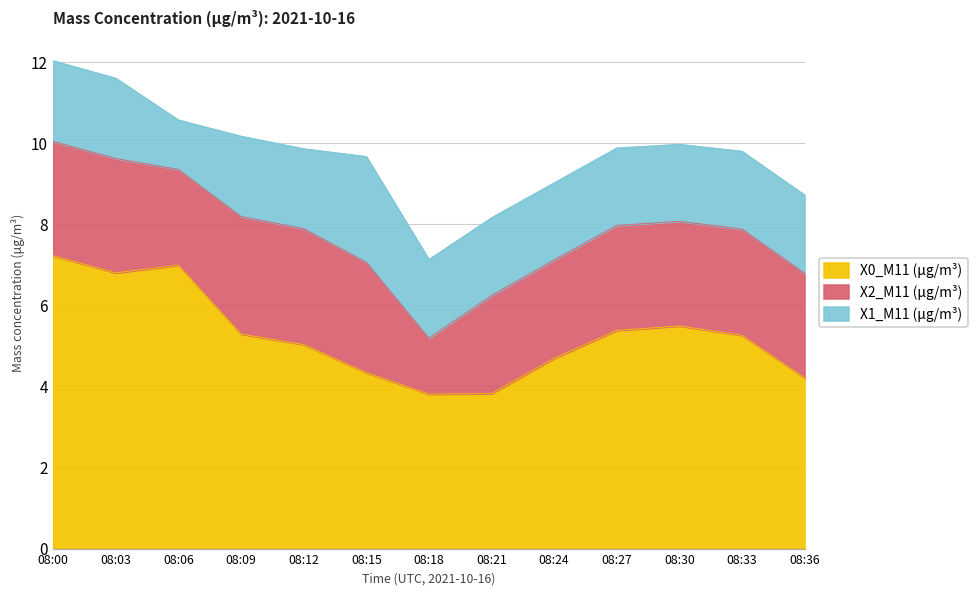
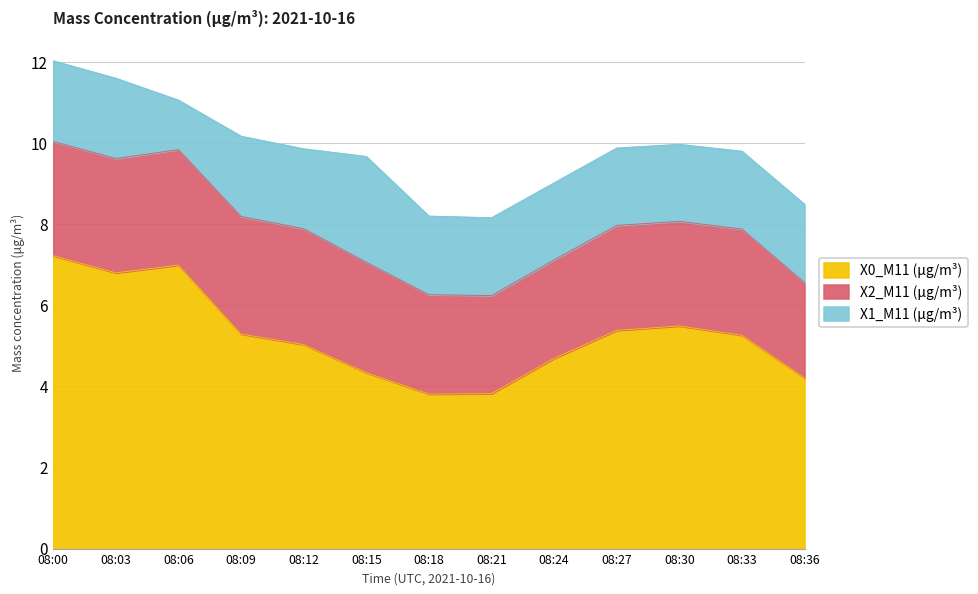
X2_M11 (μg/m³), 08:06: 2.4 -> 2.8
X2_M11 (μg/m³), 08:18: 1.4 -> 2.4
X2_M11 (μg/m³), 08:36: 2.6 -> 2.4
